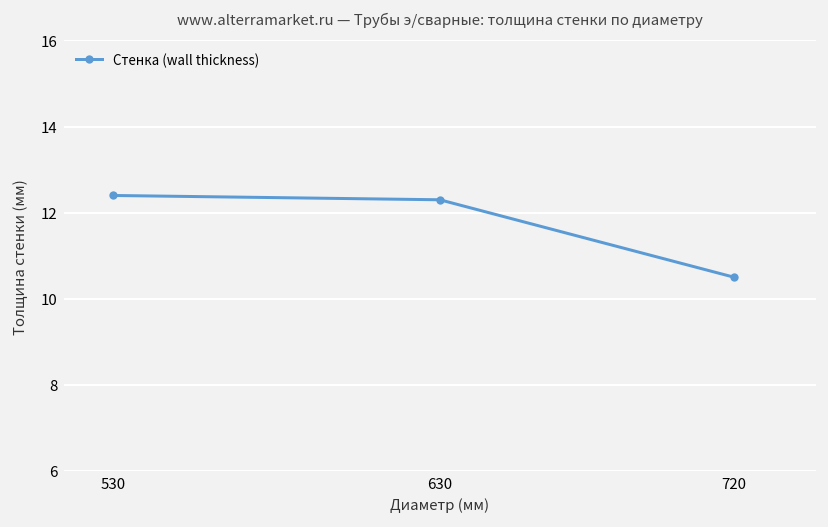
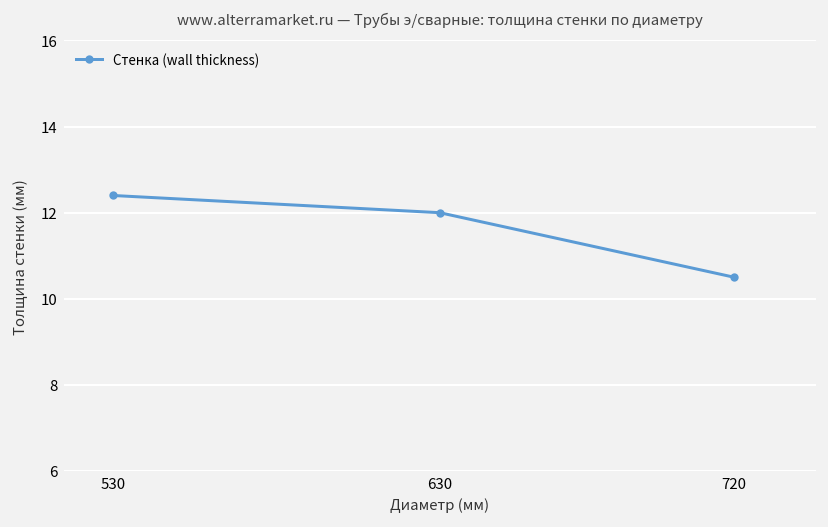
630: 12.3 -> 12.0
